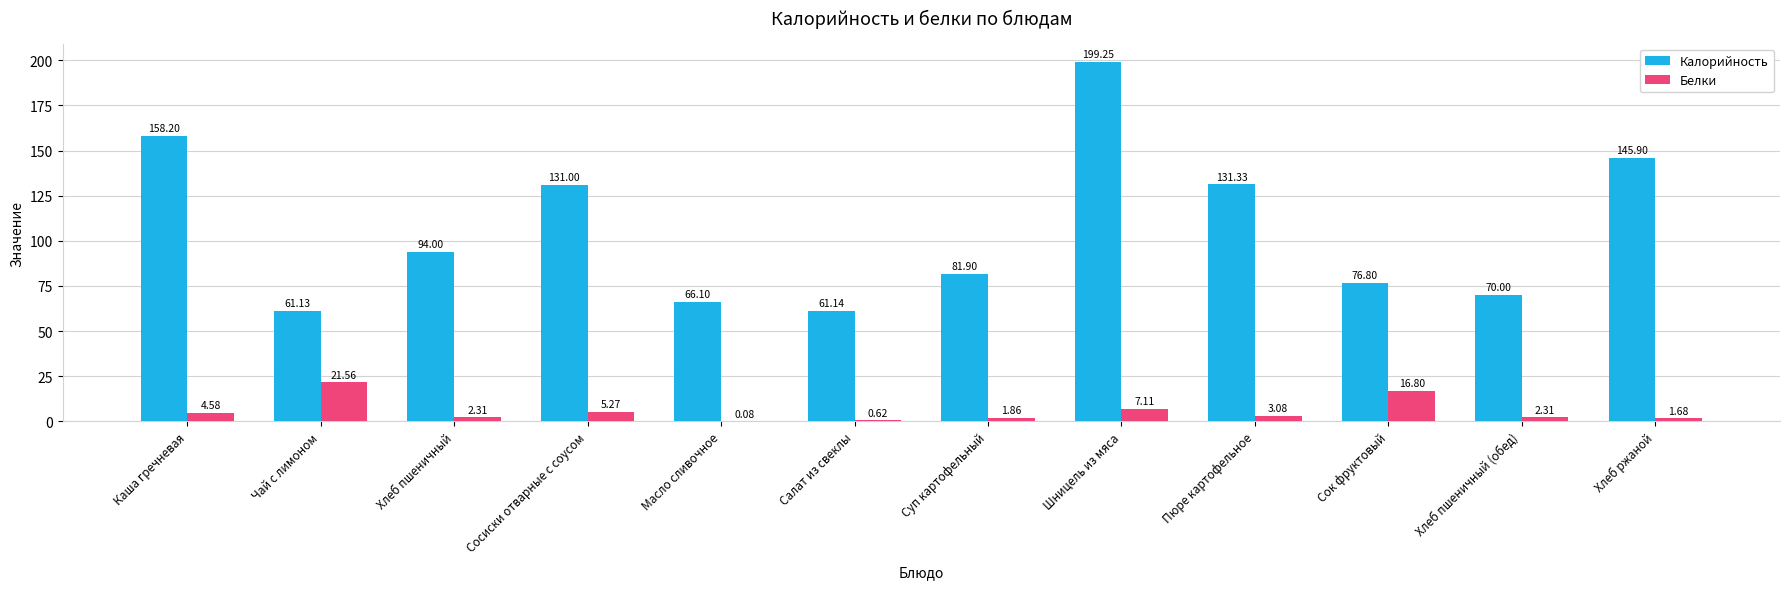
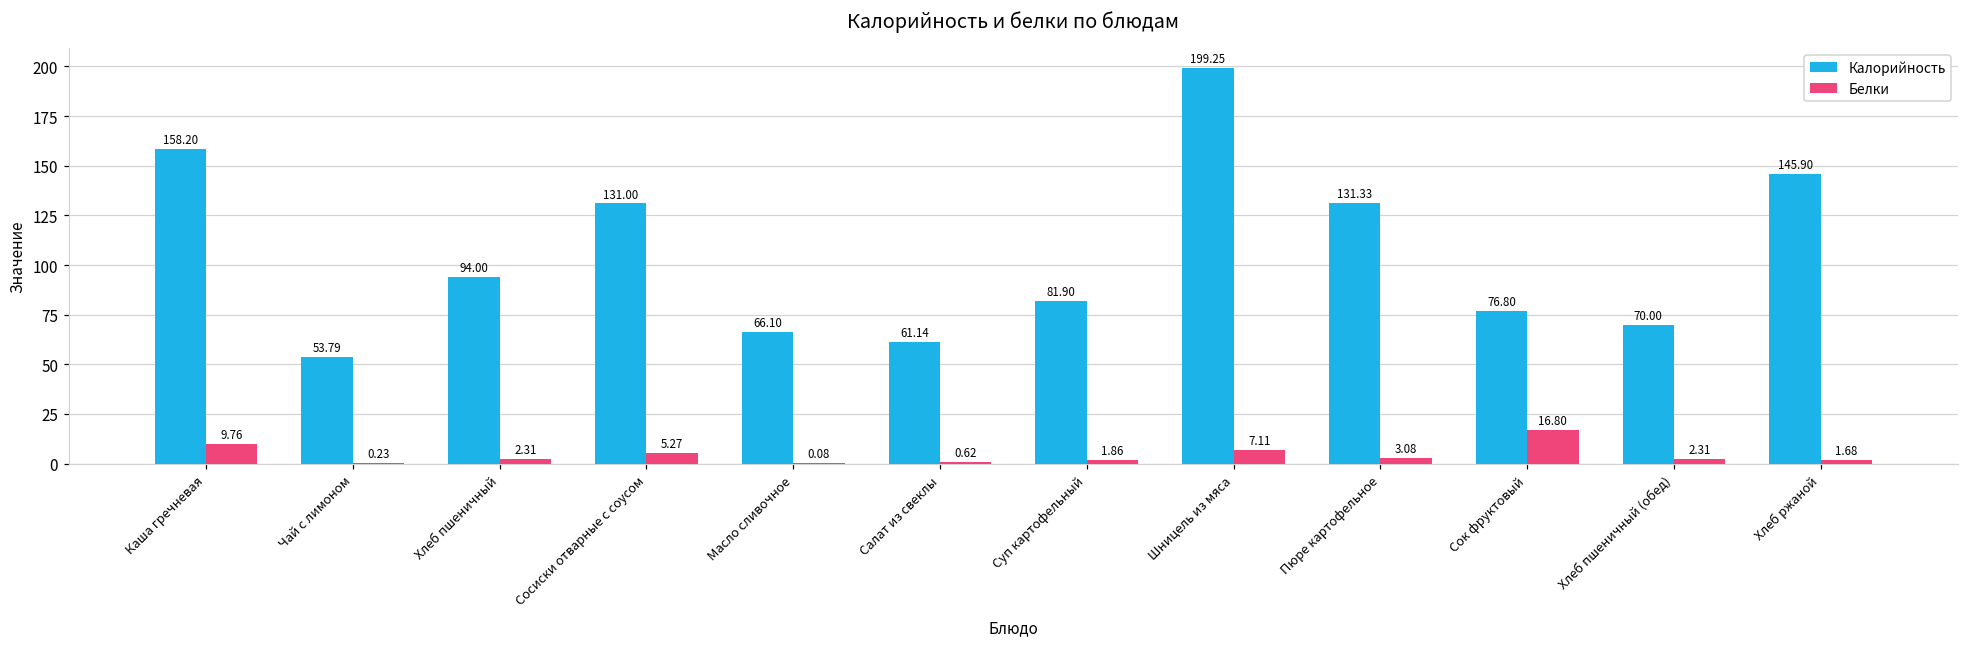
Белки, Каша гречневая: 4.58 -> 9.76
Калорийность, Чай с лимоном: 61.13 -> 53.79
Белки, Чай с лимоном: 21.56 -> 0.23
